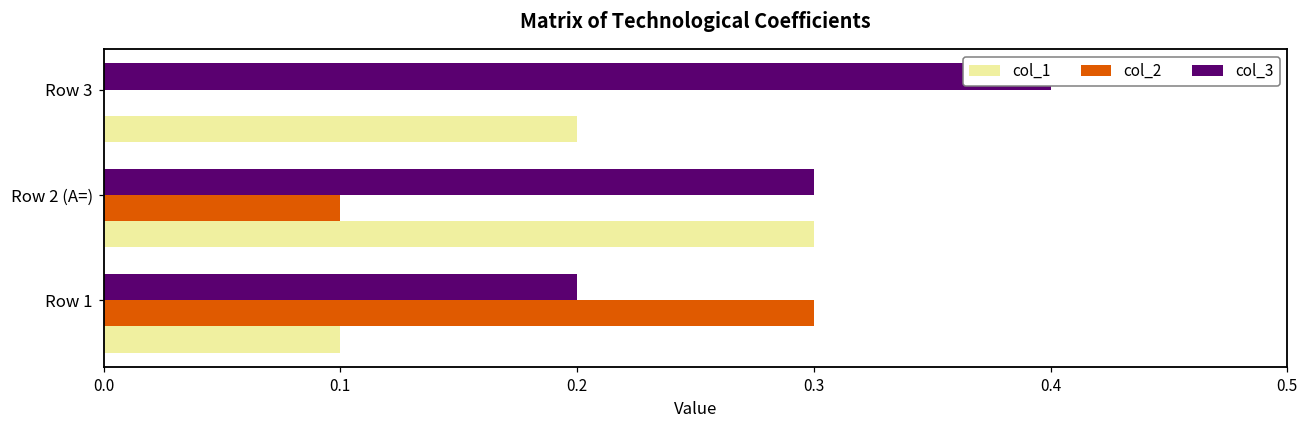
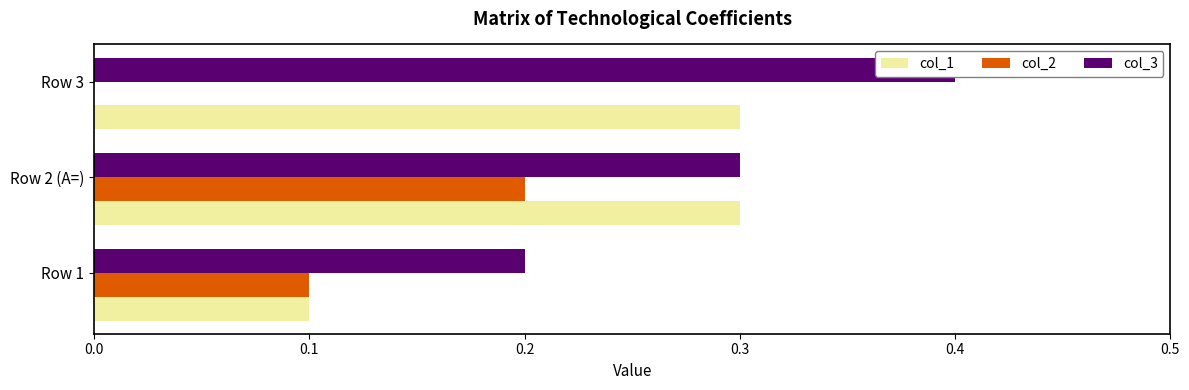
col_1, Row 3: 0.2 -> 0.3
col_2, Row 2 (A=): 0.1 -> 0.2
col_2, Row 1: 0.3 -> 0.1
